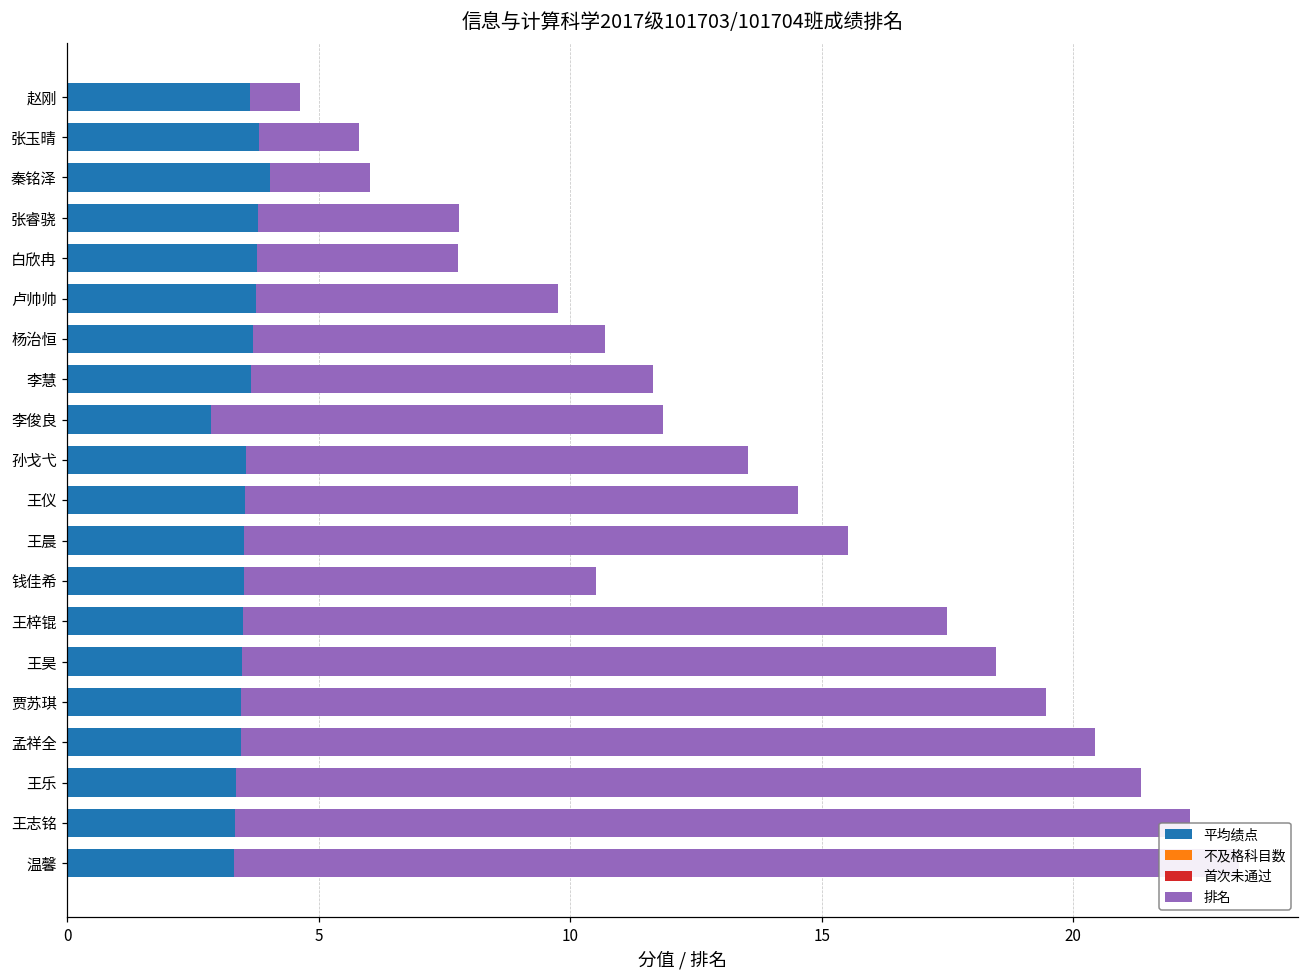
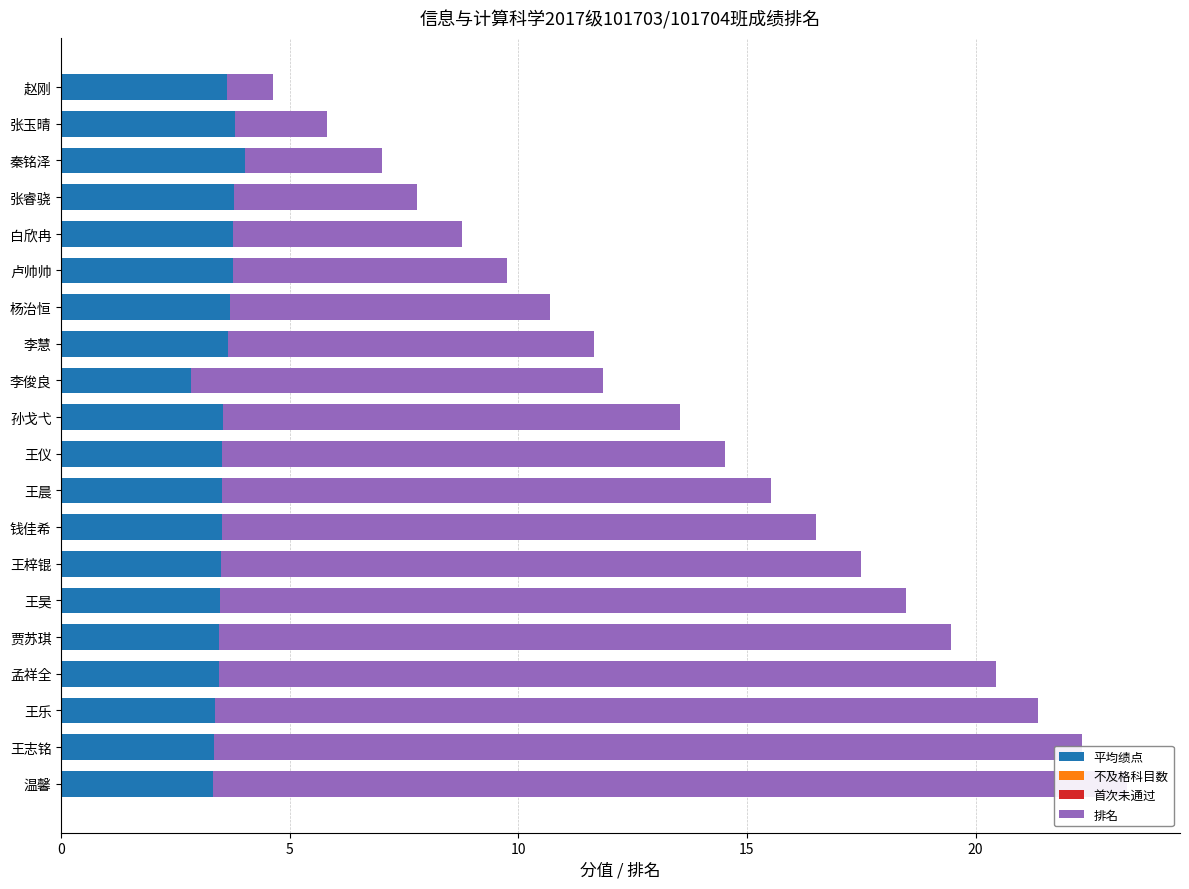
排名, 秦铭泽: 2 -> 3
排名, 白欣冉: 4 -> 5
排名, 钱佳希: 7 -> 13
